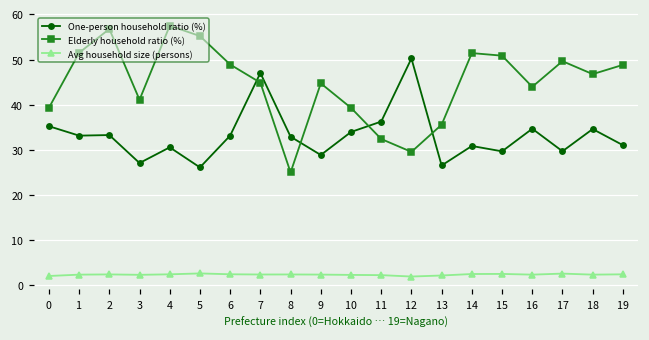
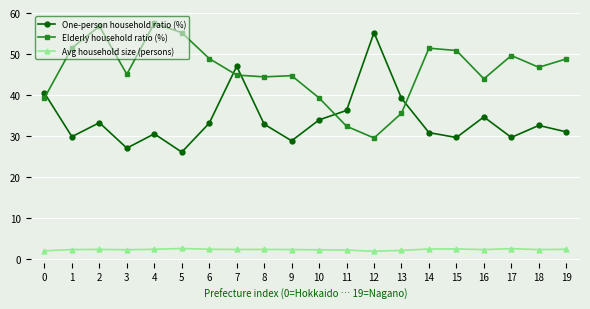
One-person household ratio (%), 0: 35 -> 40
One-person household ratio (%), 1: 33 -> 30
Elderly household ratio (%), 3: 41 -> 45
Elderly household ratio (%), 8: 25 -> 44
One-person household ratio (%), 12: 50 -> 55
One-person household ratio (%), 13: 27 -> 39
One-person household ratio (%), 18: 35 -> 33
